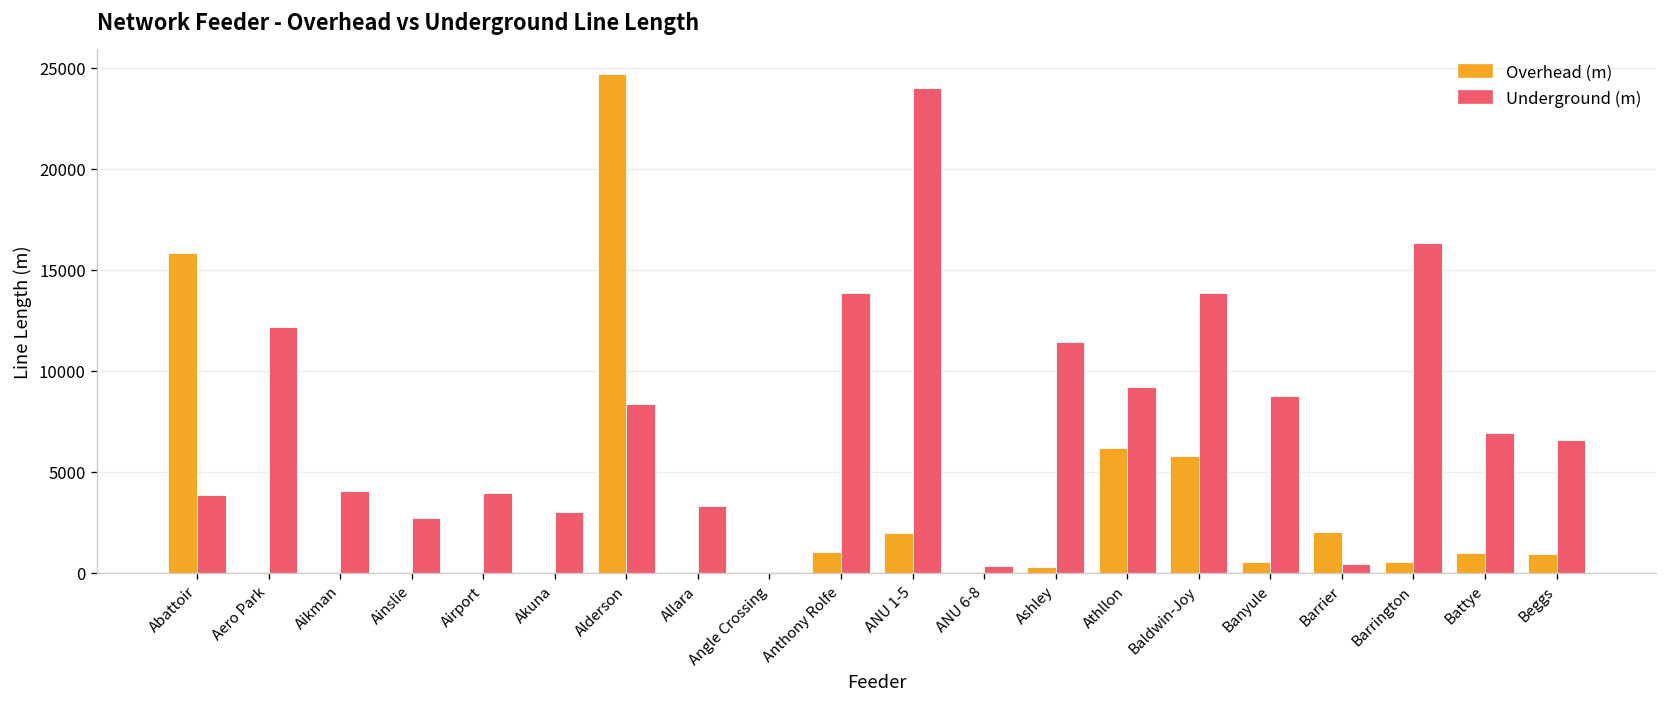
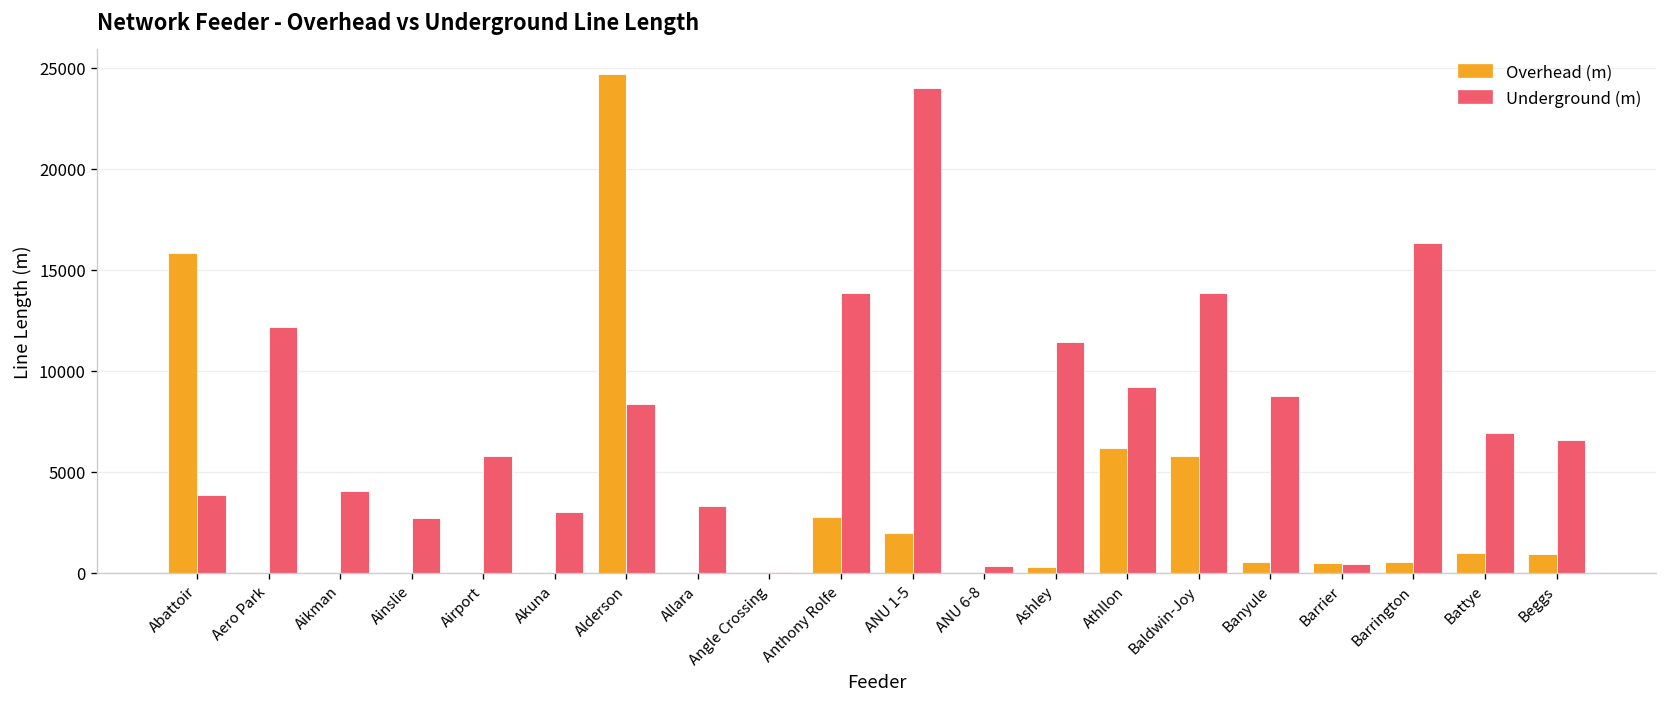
Underground (m), Airport: 3900 -> 5800
Overhead (m), Anthony Rolfe: 1000 -> 2800
Overhead (m), Barrier: 2000 -> 500
